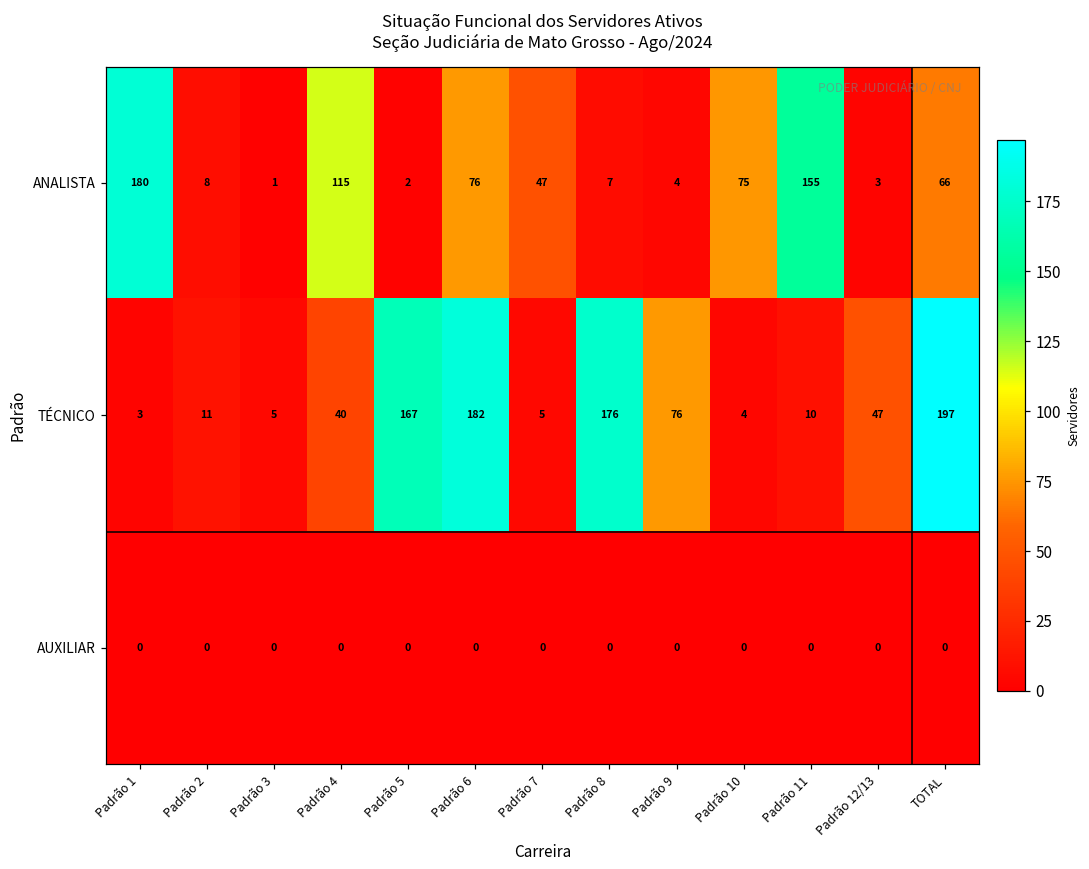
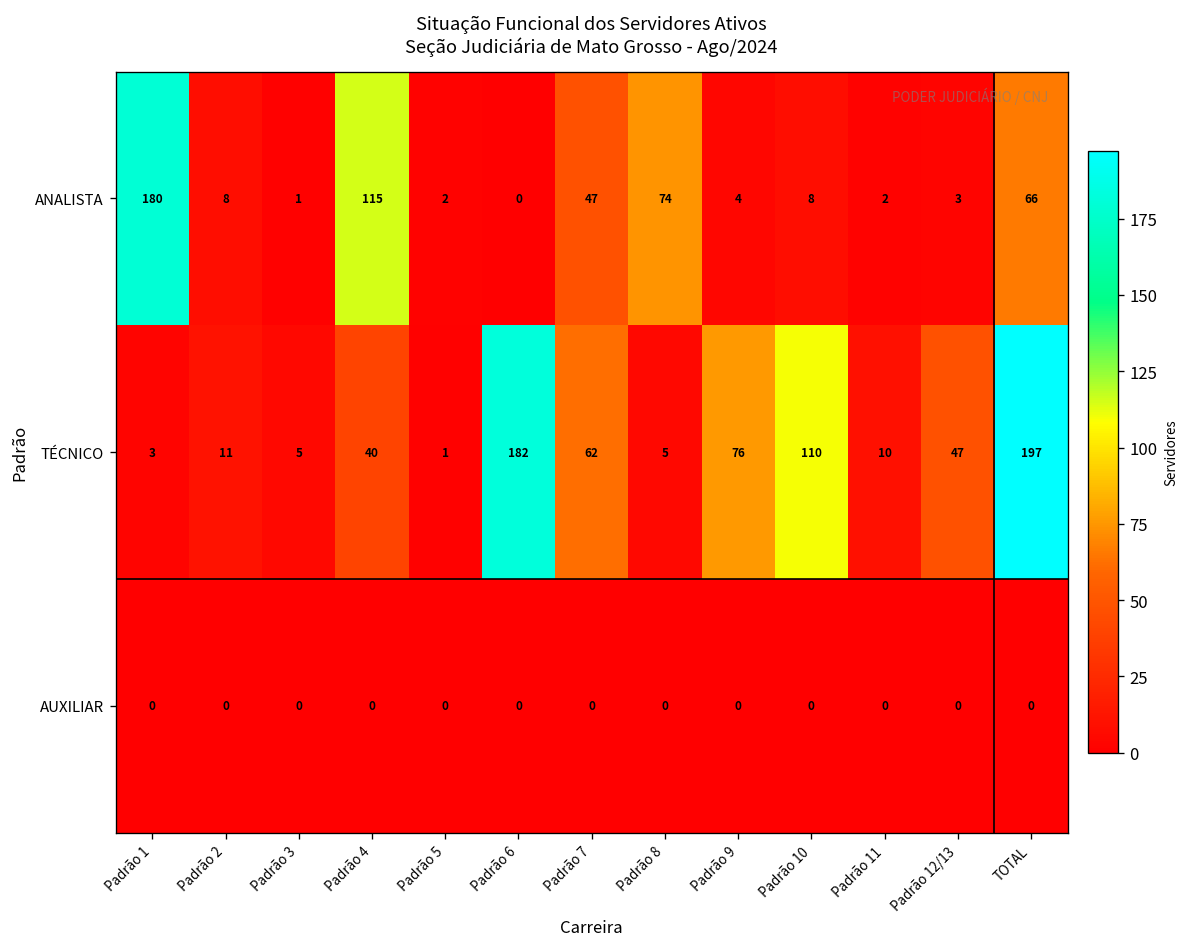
ANALISTA, Padrão 6: 76 -> 0
ANALISTA, Padrão 8: 7 -> 74
ANALISTA, Padrão 10: 75 -> 8
ANALISTA, Padrão 11: 155 -> 2
TÉCNICO, Padrão 5: 167 -> 1
TÉCNICO, Padrão 7: 5 -> 62
TÉCNICO, Padrão 8: 176 -> 5
TÉCNICO, Padrão 10: 4 -> 110
